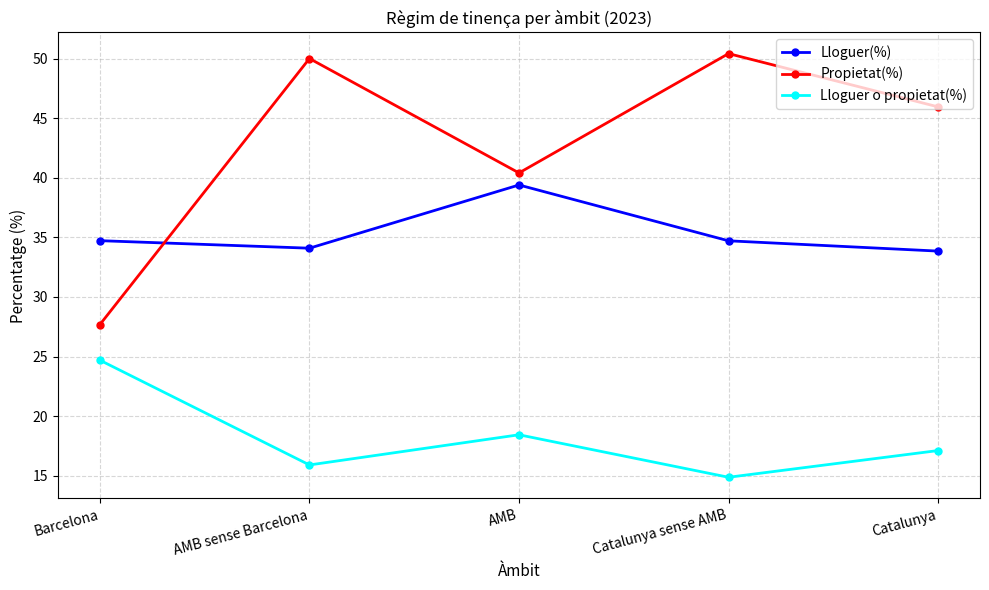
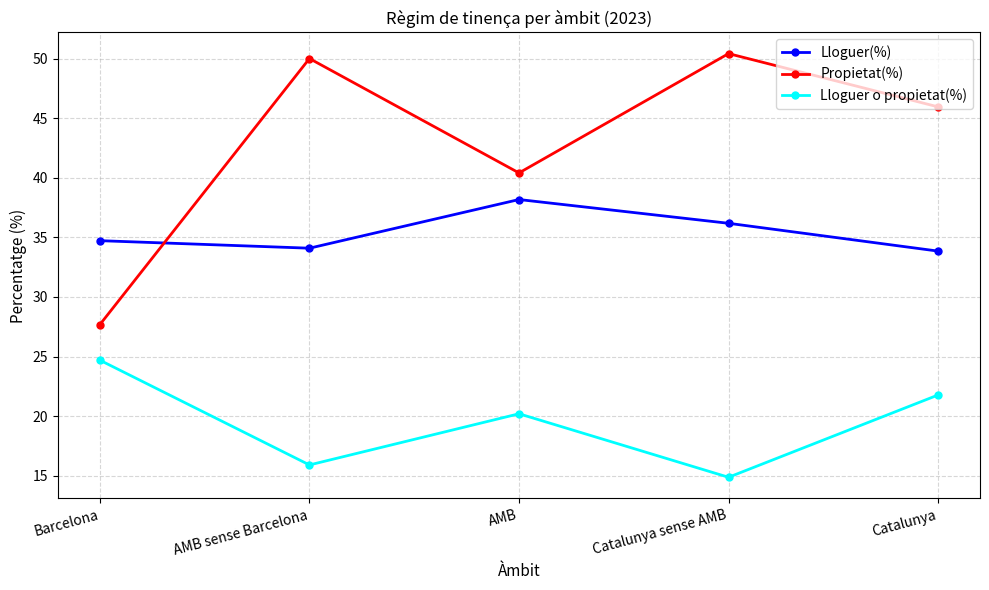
Lloguer(%), AMB: 39.4 -> 38.2
Lloguer o propietat(%), AMB: 18.4 -> 20.2
Lloguer(%), Catalunya sense AMB: 34.7 -> 36.2
Lloguer o propietat(%), Catalunya: 17.1 -> 21.8
